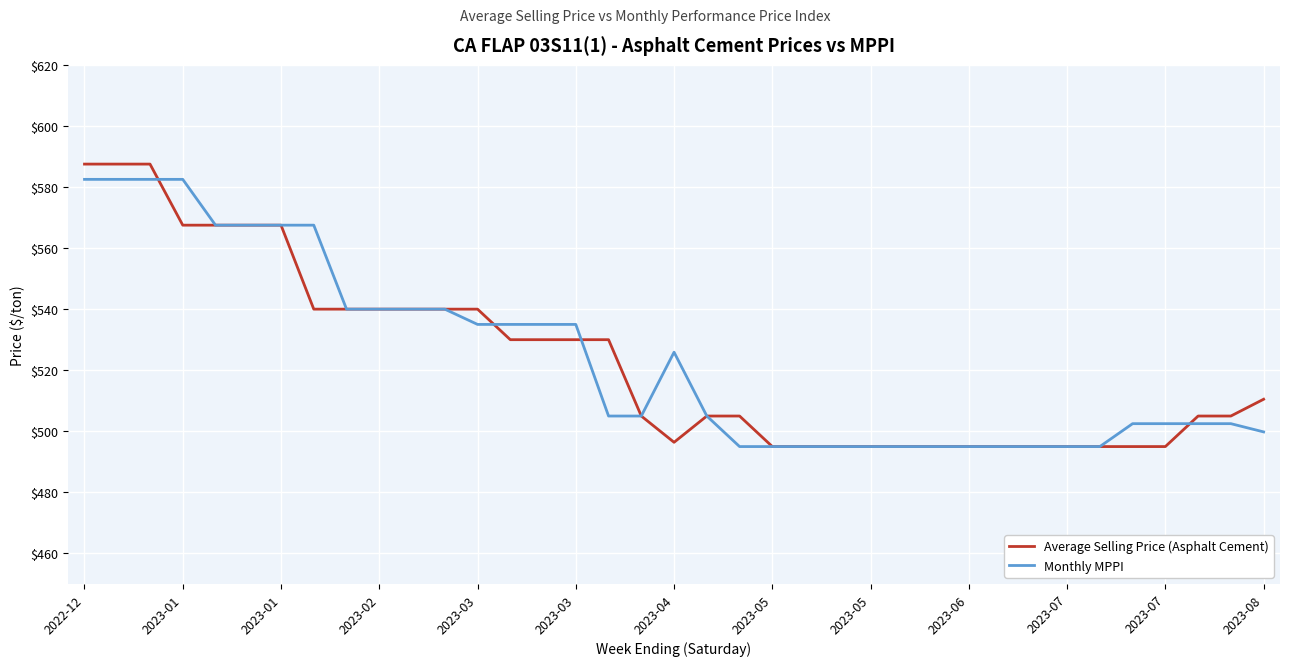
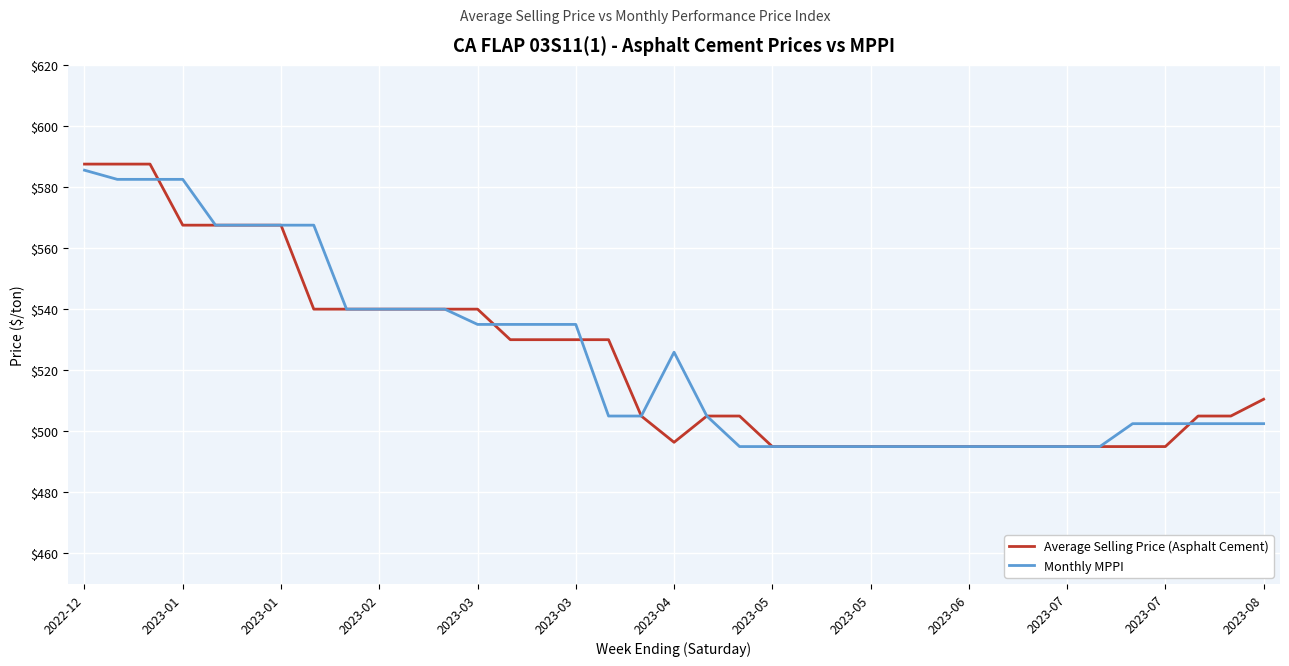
Monthly MPPI, 2022-12: $583 -> $586
Monthly MPPI, 2023-08: $500 -> $503
